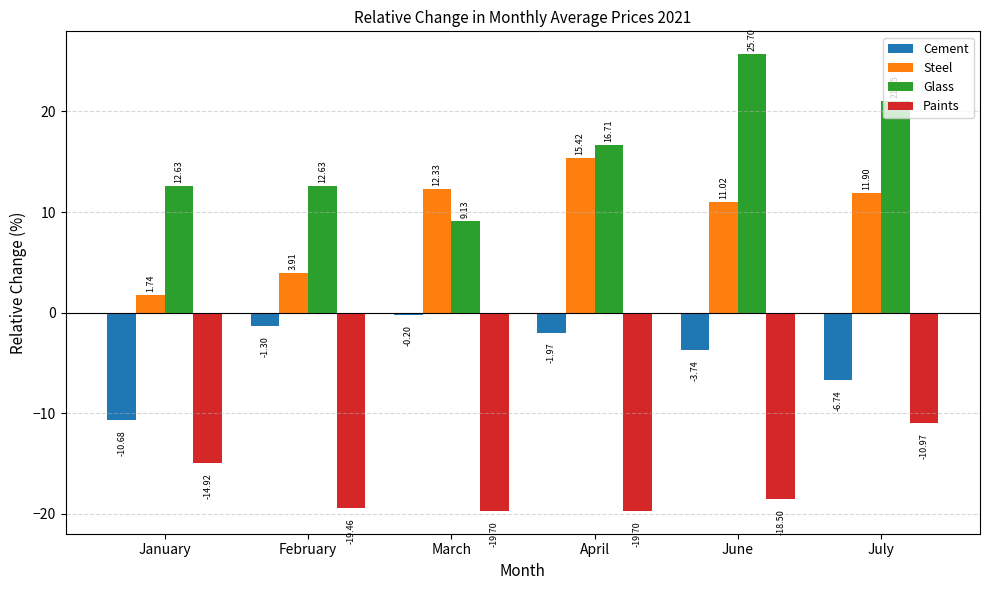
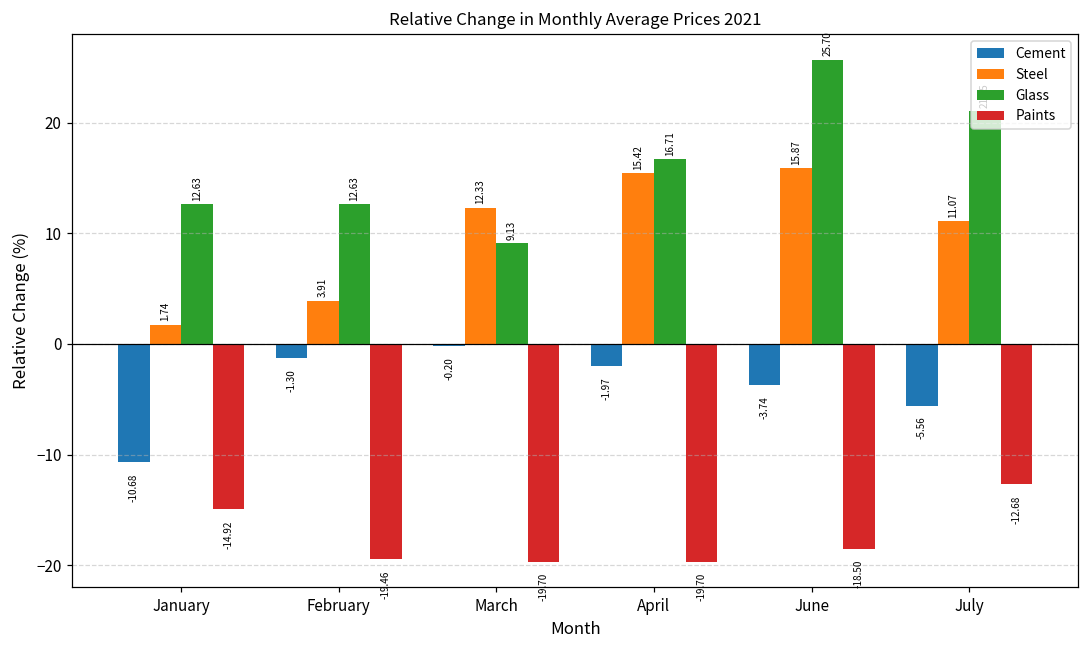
Steel, June: 11.02 -> 15.87
Cement, July: -6.74 -> -5.56
Steel, July: 11.90 -> 11.07
Paints, July: -10.97 -> -12.68
